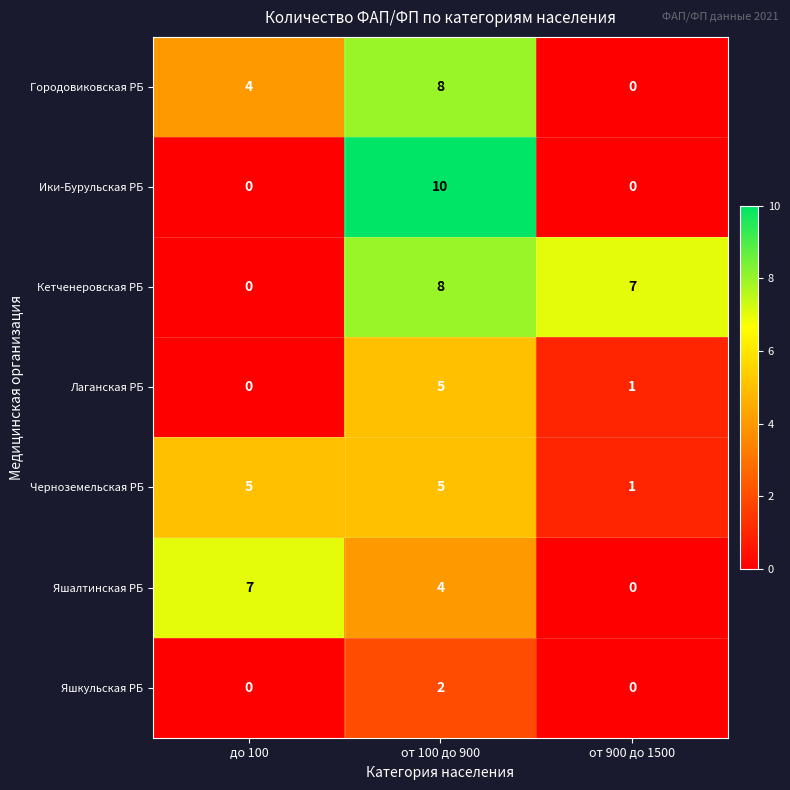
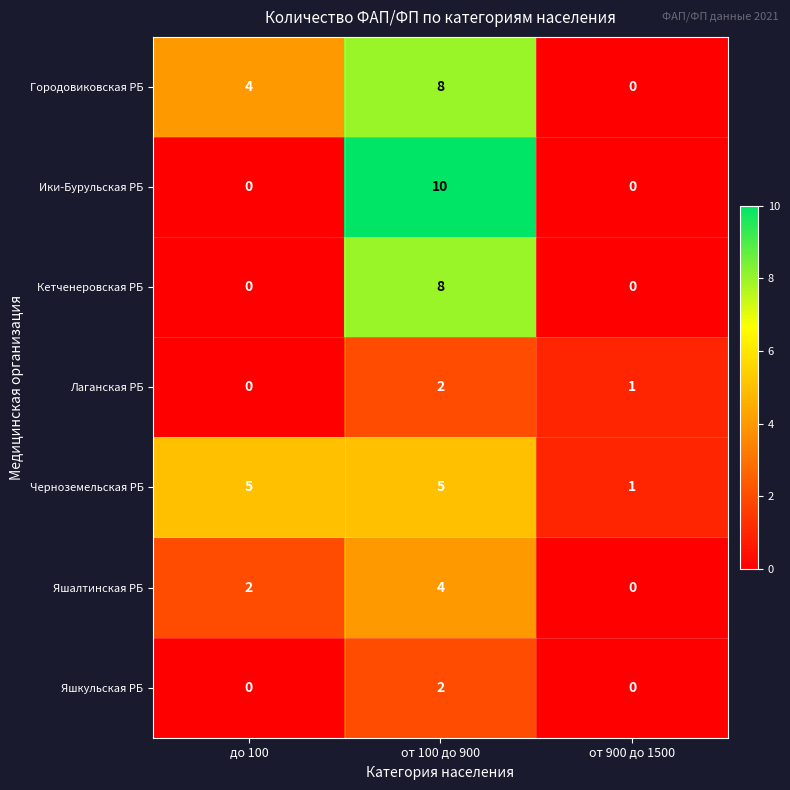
Кетченеровская РБ, от 900 до 1500: 7 -> 0
Лаганская РБ, от 100 до 900: 5 -> 2
Яшалтинская РБ, до 100: 7 -> 2
